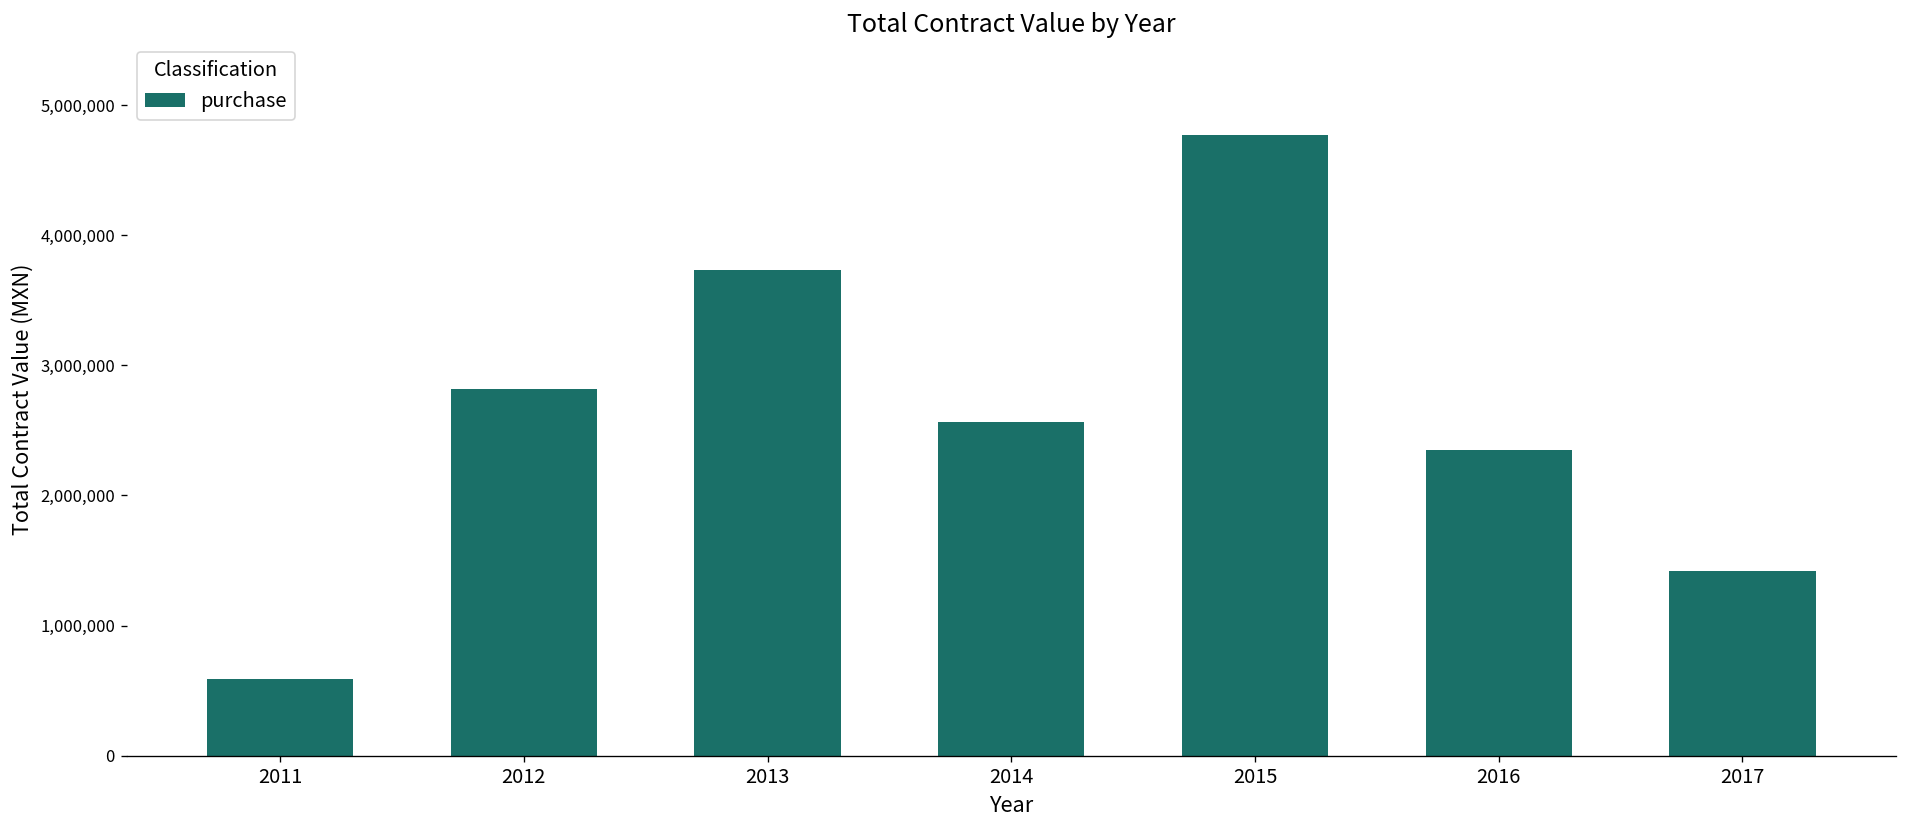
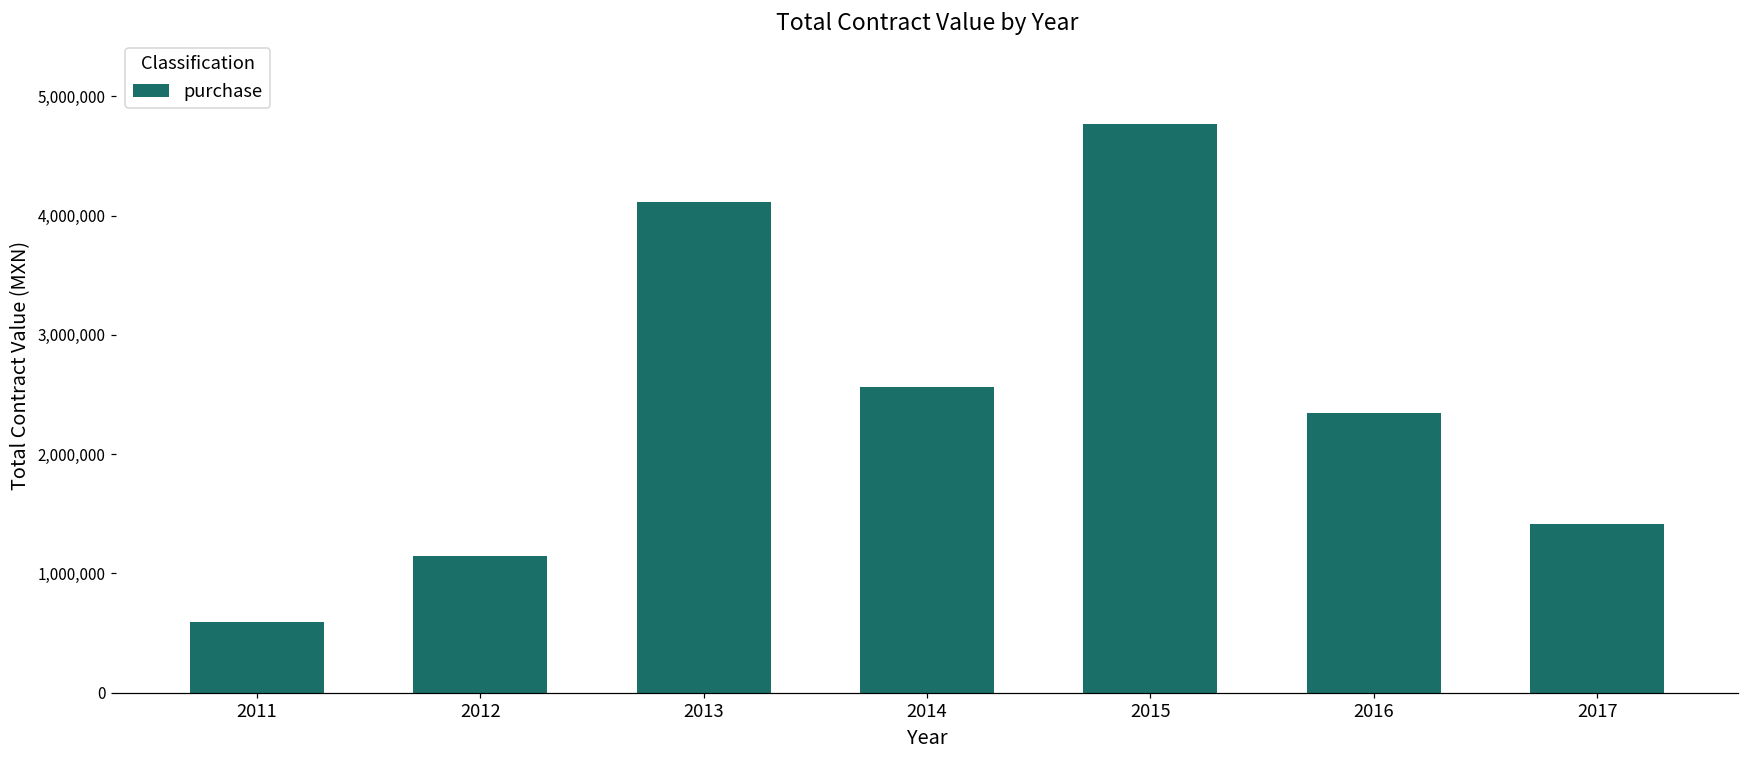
2012: 2,820,000 -> 1,150,000
2013: 3,730,000 -> 4,110,000
